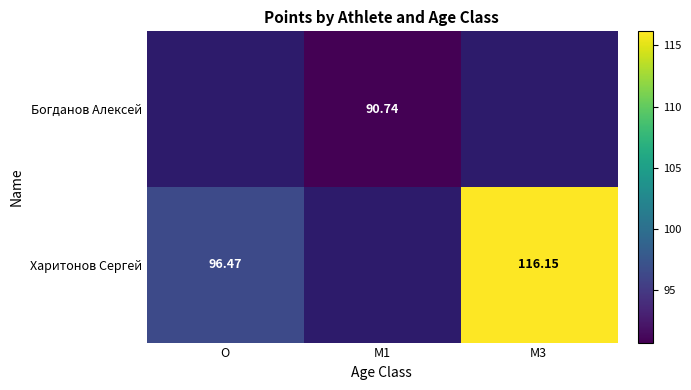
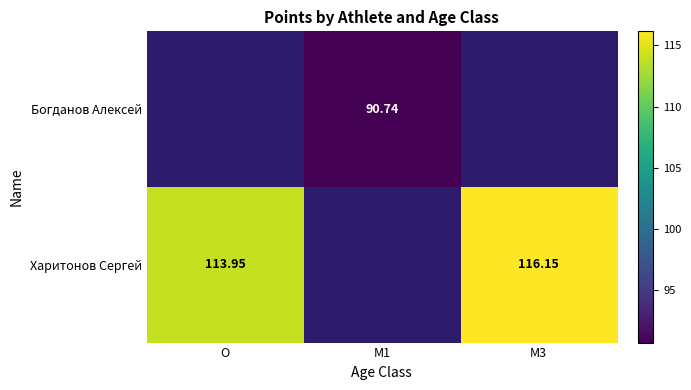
Харитонов Сергей, O: 96.47 -> 113.95
